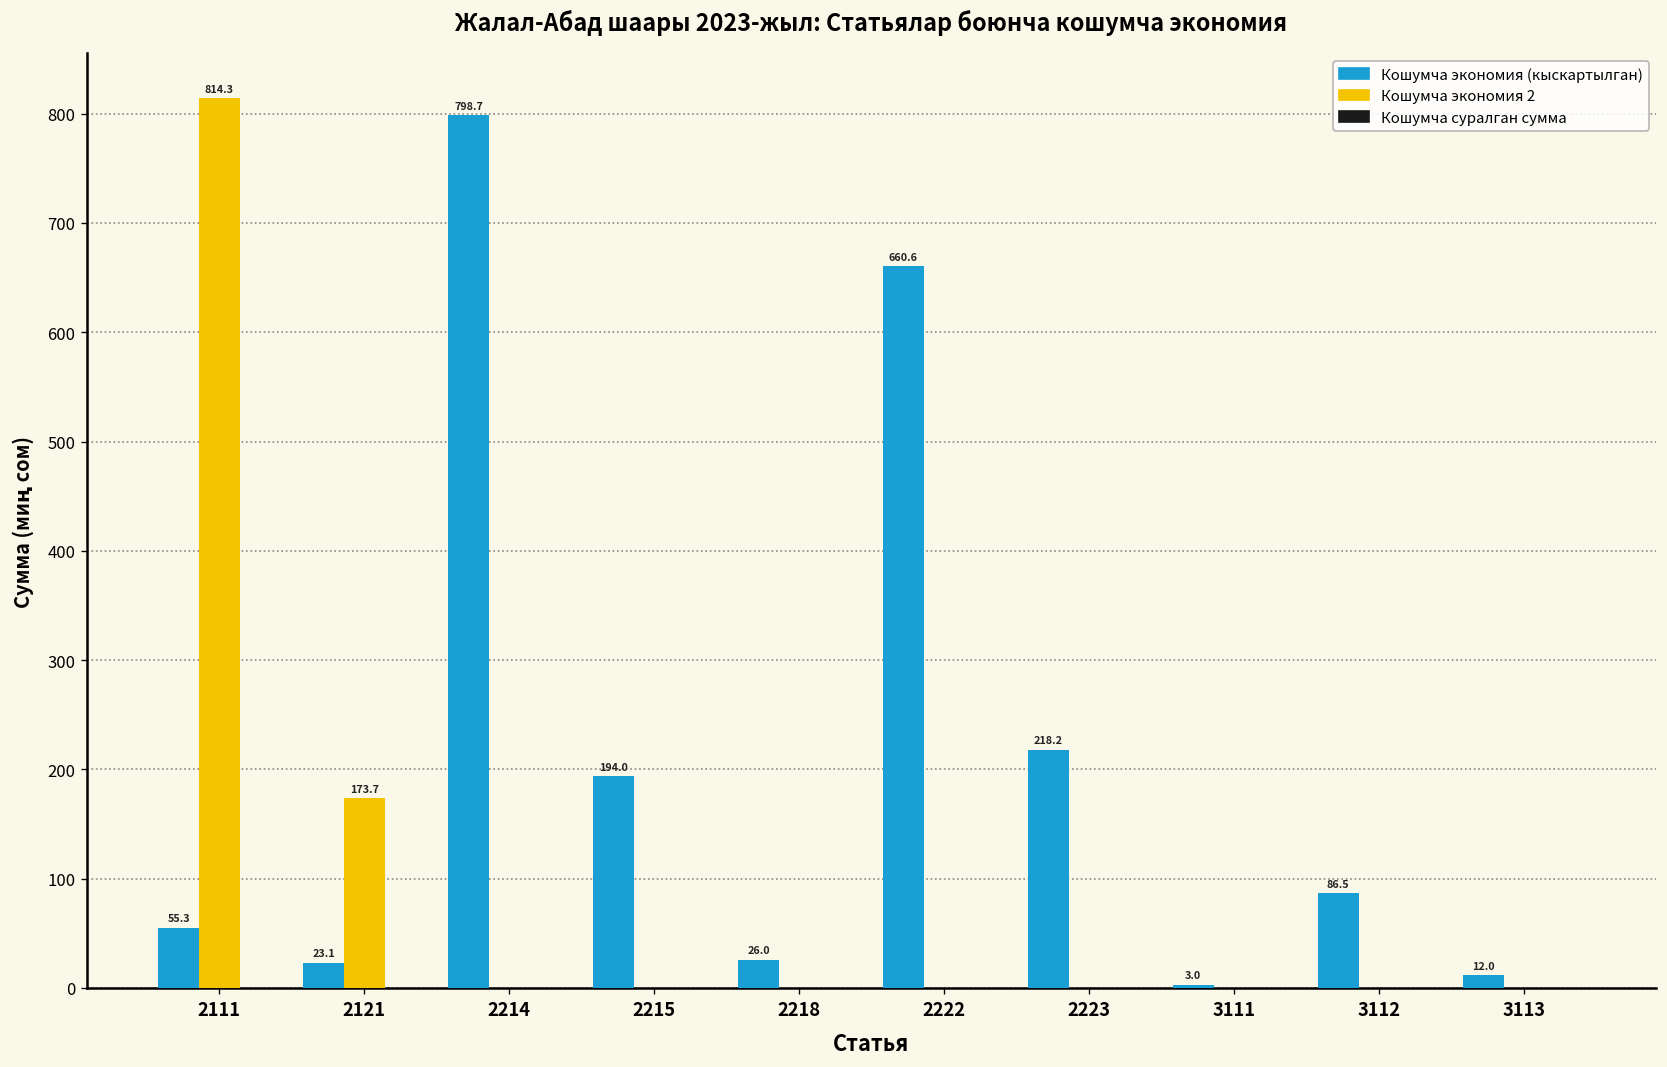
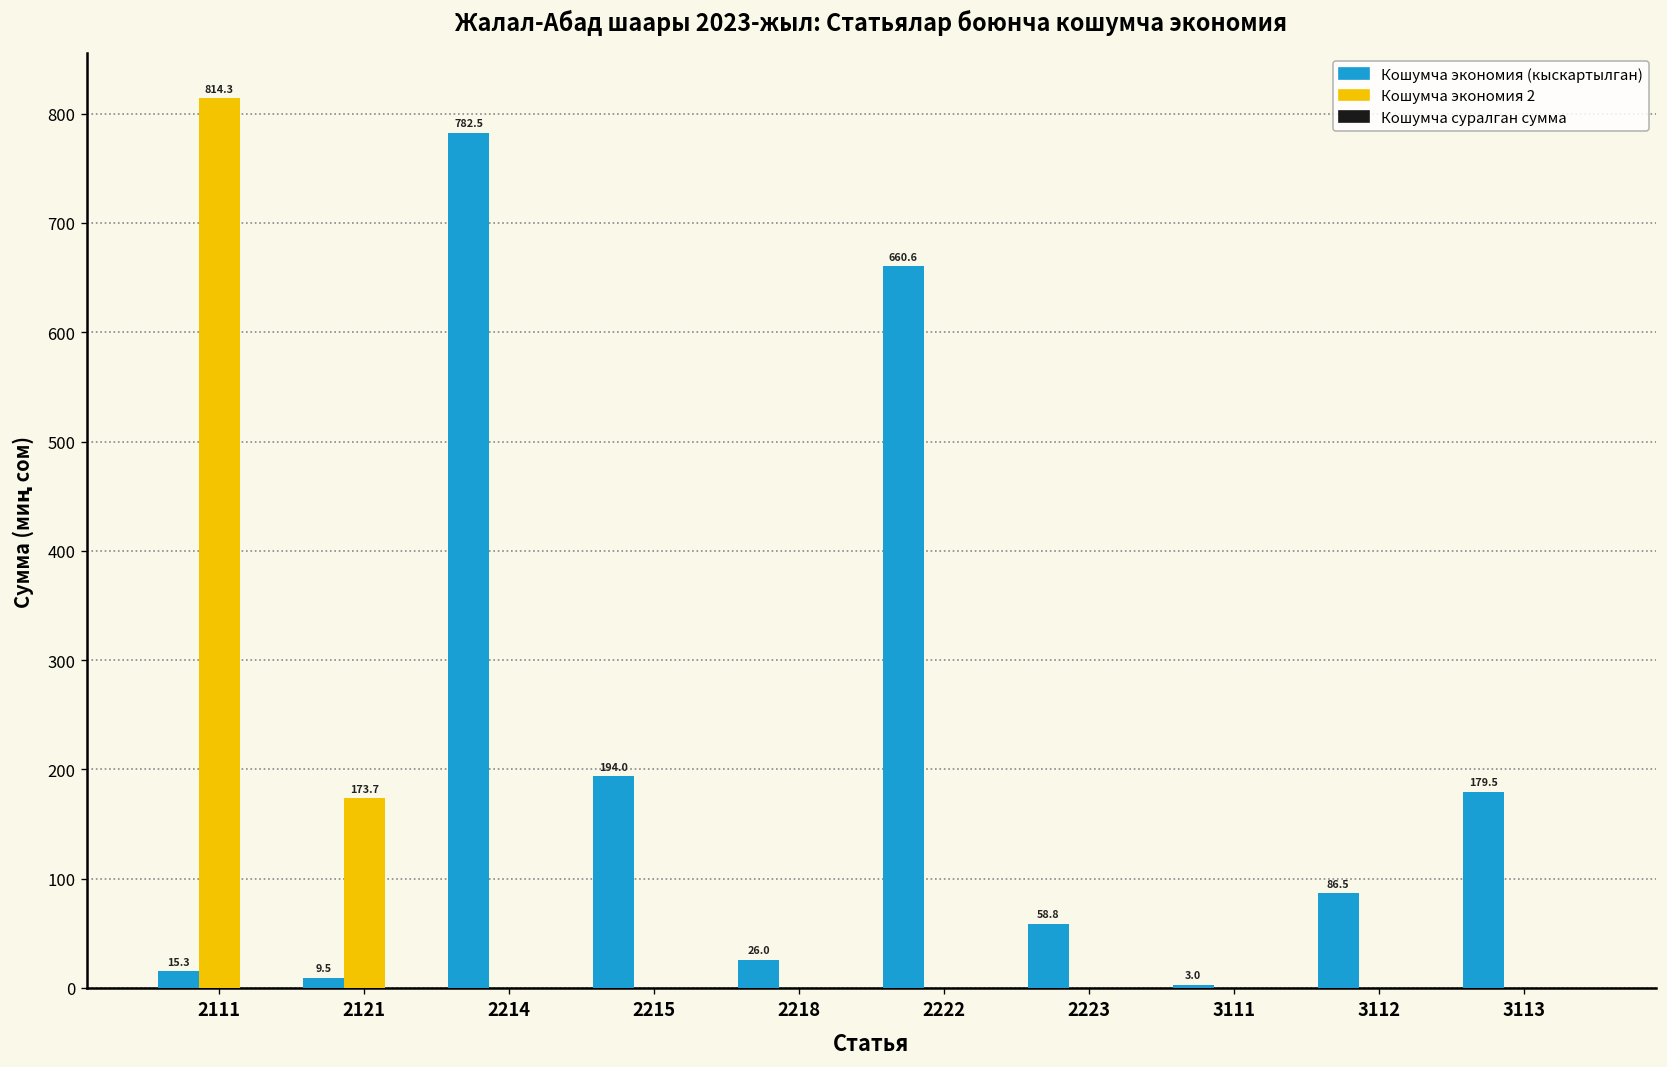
Кошумча экономия (кыскартылган), 2111: 55.3 -> 15.3
Кошумча экономия (кыскартылган), 2121: 23.1 -> 9.5
Кошумча экономия (кыскартылган), 2214: 798.7 -> 782.5
Кошумча экономия (кыскартылган), 2223: 218.2 -> 58.8
Кошумча экономия (кыскартылган), 3113: 12.0 -> 179.5
